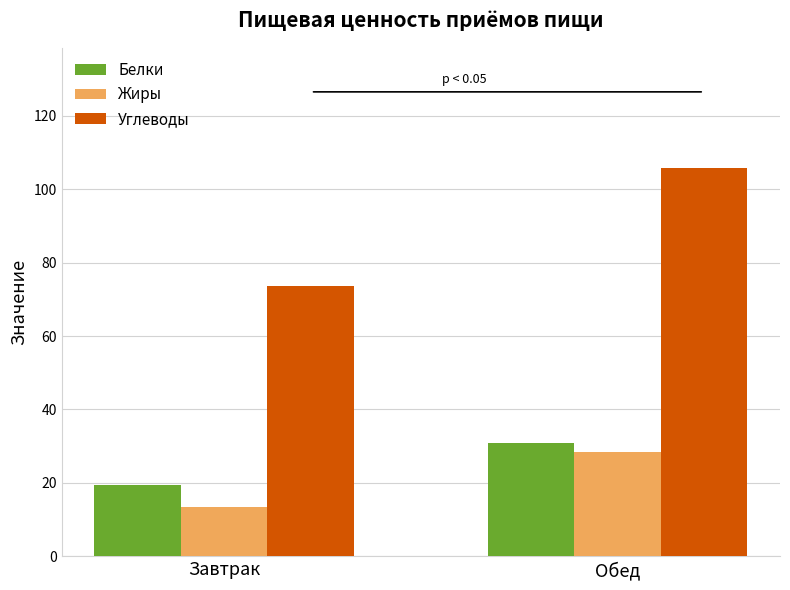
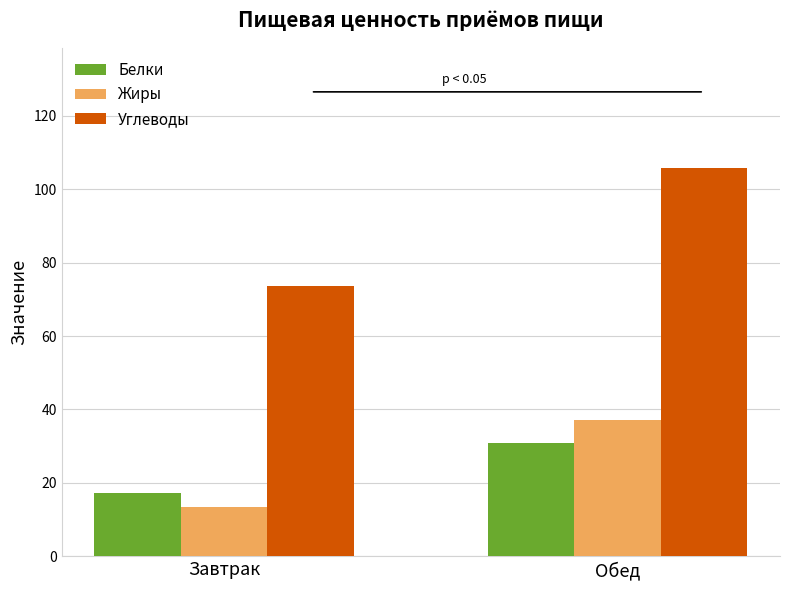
Белки, Завтрак: 20 -> 17
Жиры, Обед: 28 -> 37
